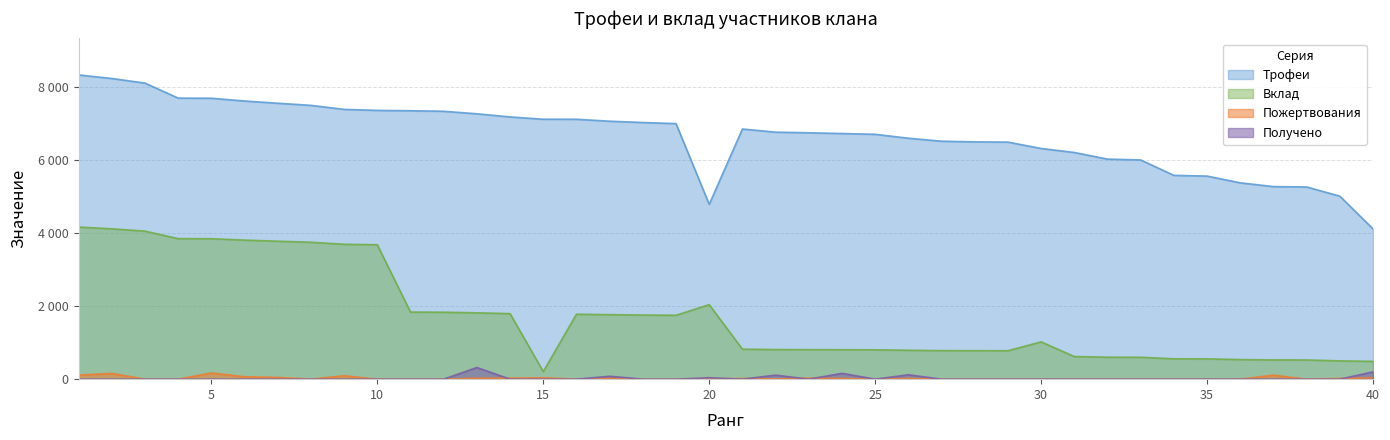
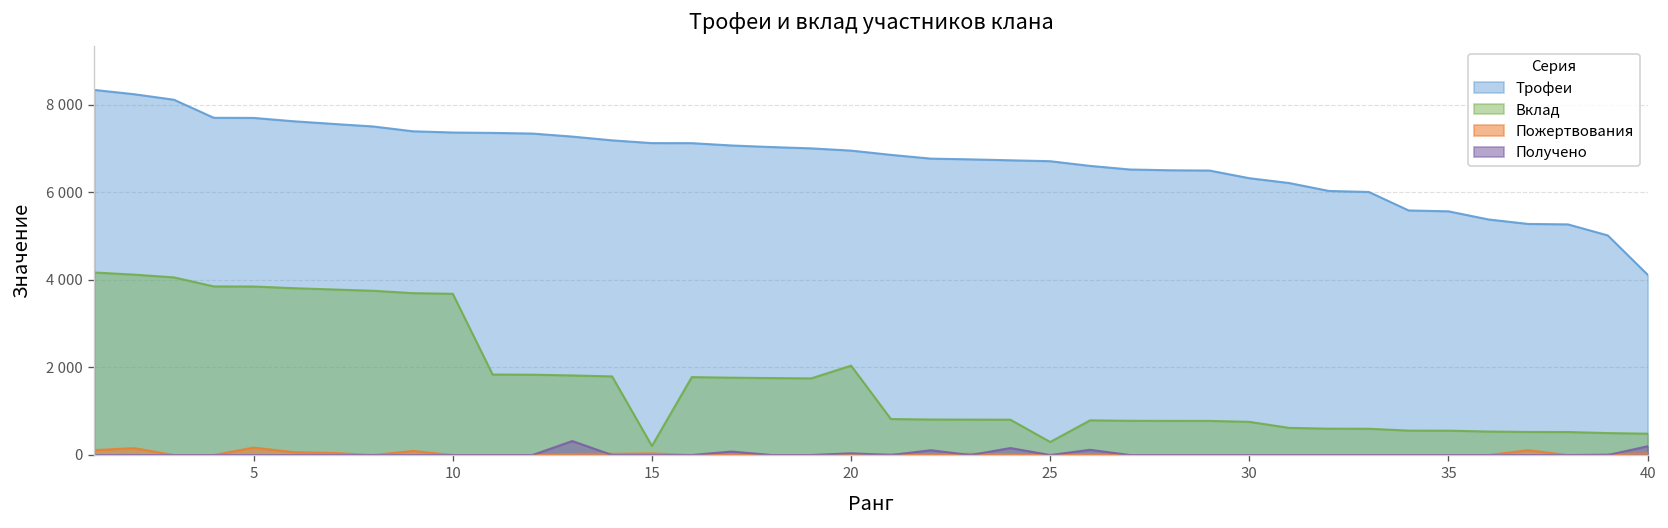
Трофеи, 20: 4800 -> 6900
Вклад, 25: 800 -> 300
Вклад, 30: 1000 -> 800
